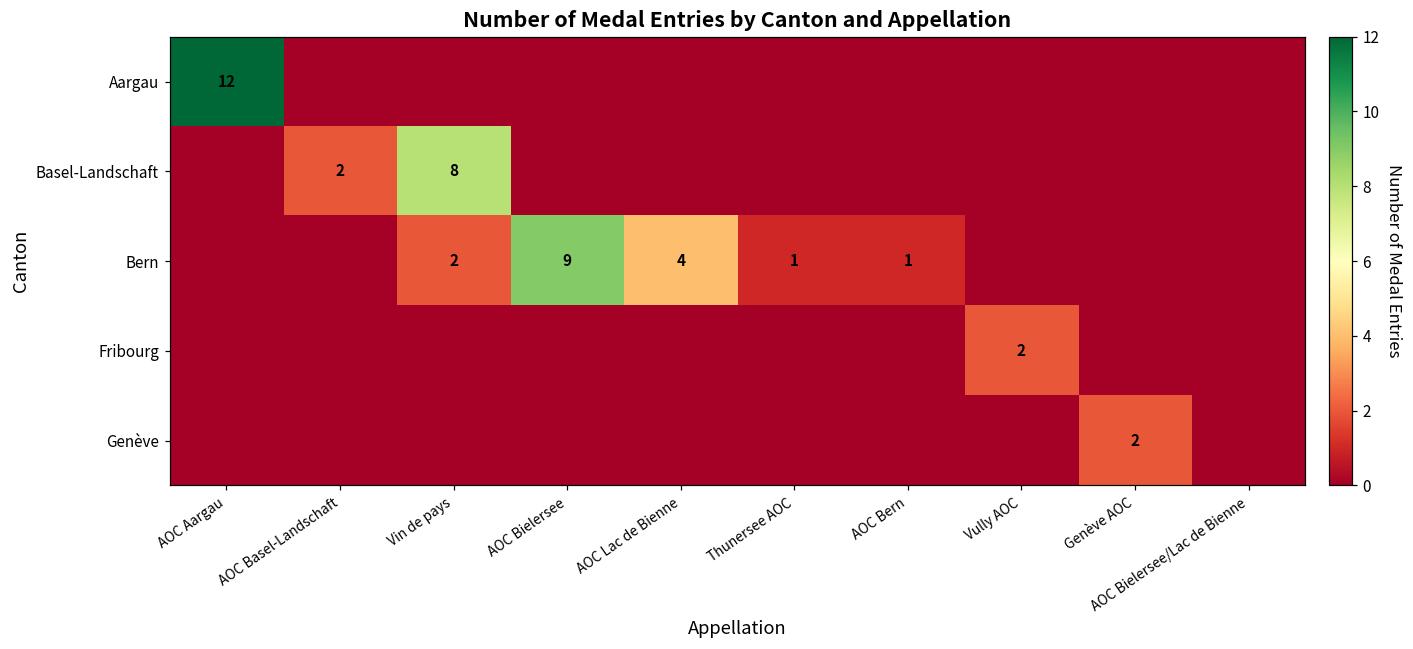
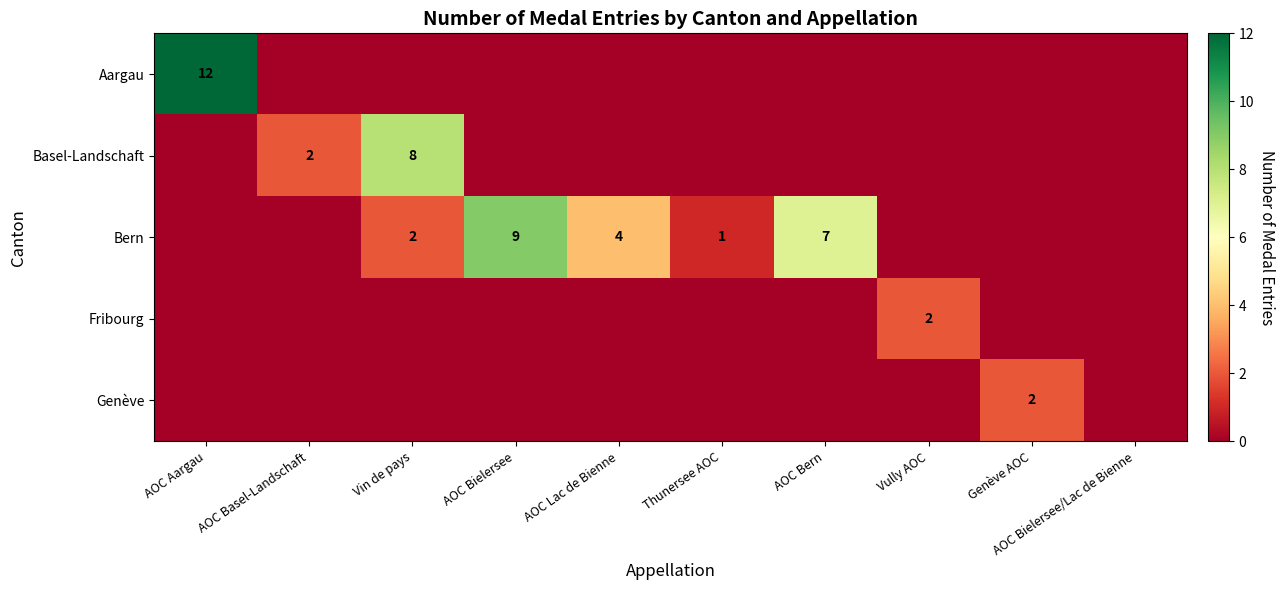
Bern, AOC Bern: 1 -> 7
